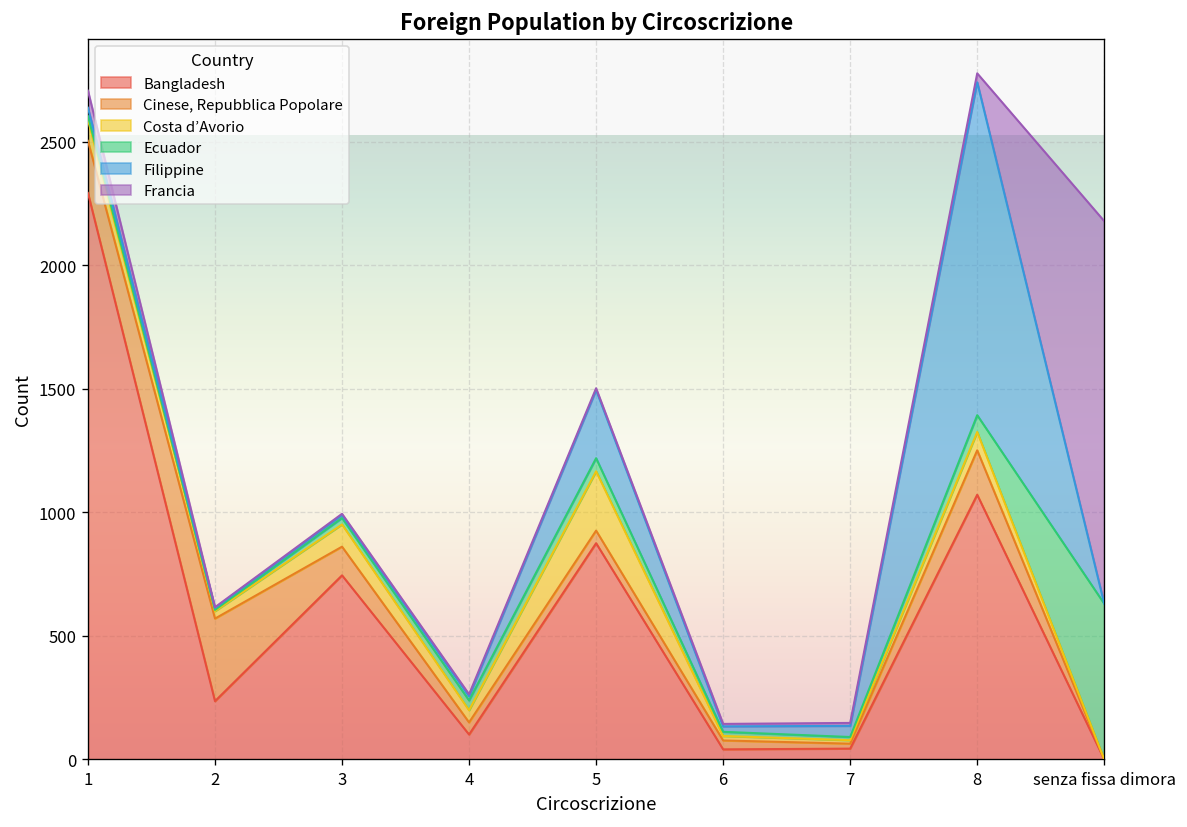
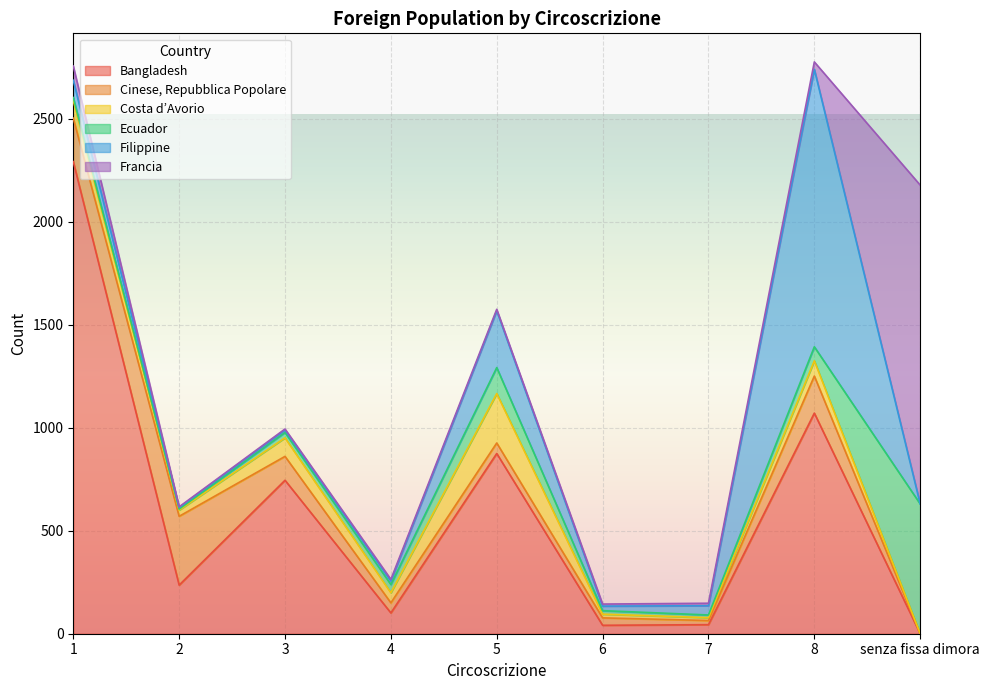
Filippine, 1: 30 -> 80
Ecuador, 5: 50 -> 130
